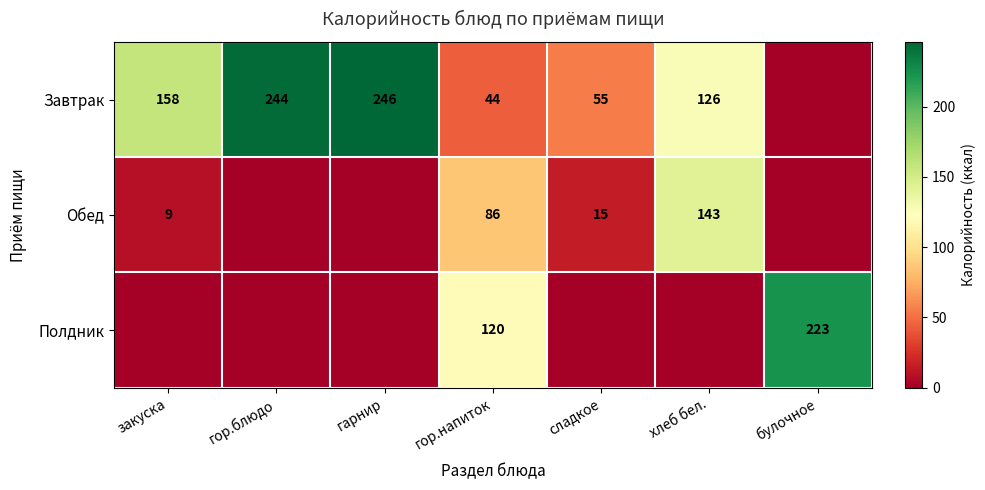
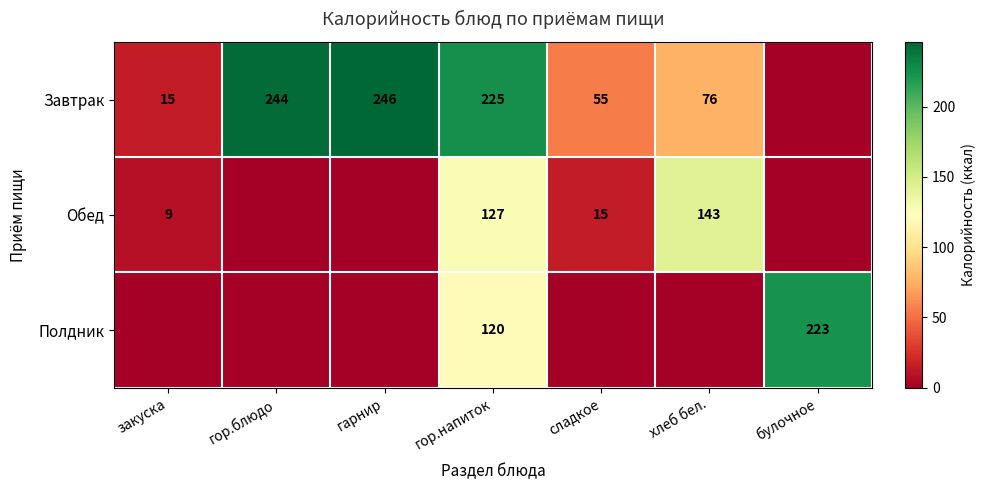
Завтрак, закуска: 158 -> 15
Завтрак, гор.напиток: 44 -> 225
Завтрак, хлеб бел.: 126 -> 76
Обед, гор.напиток: 86 -> 127
